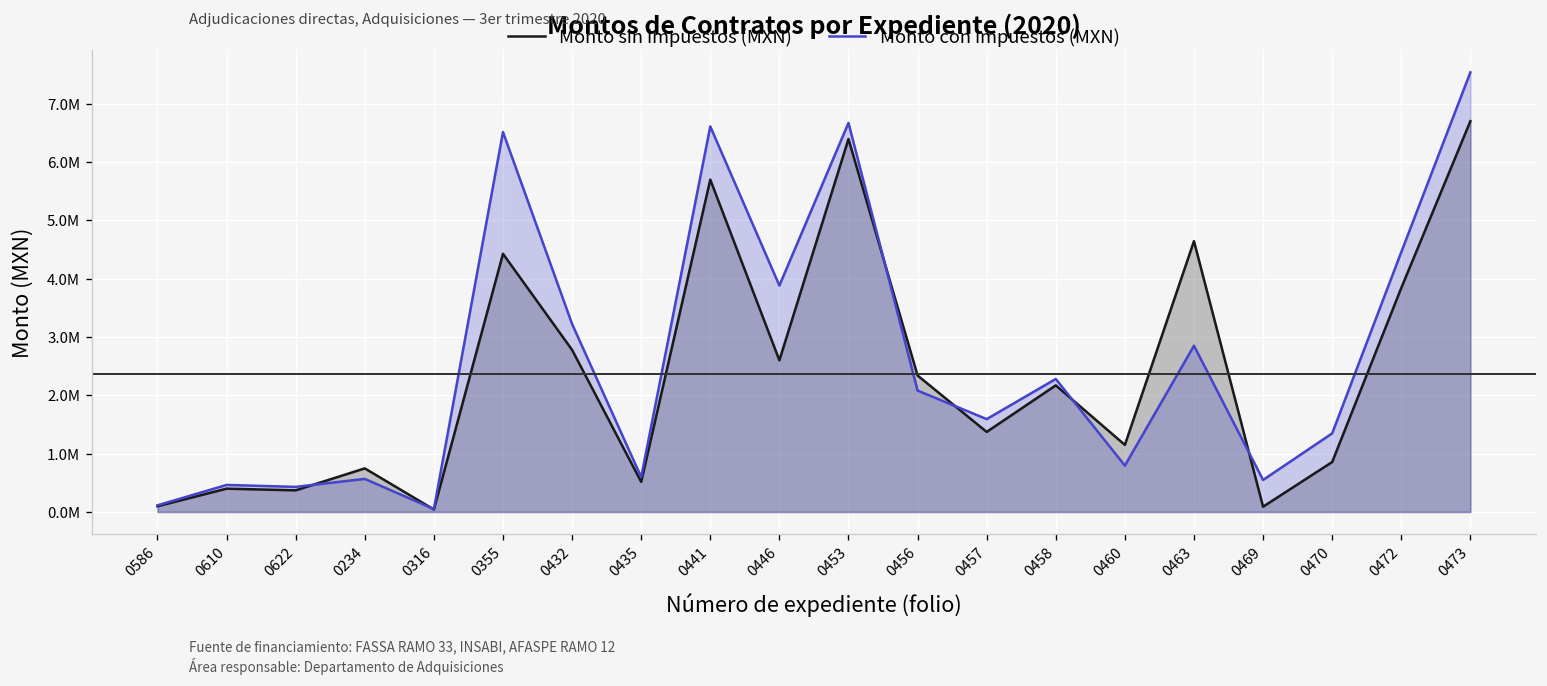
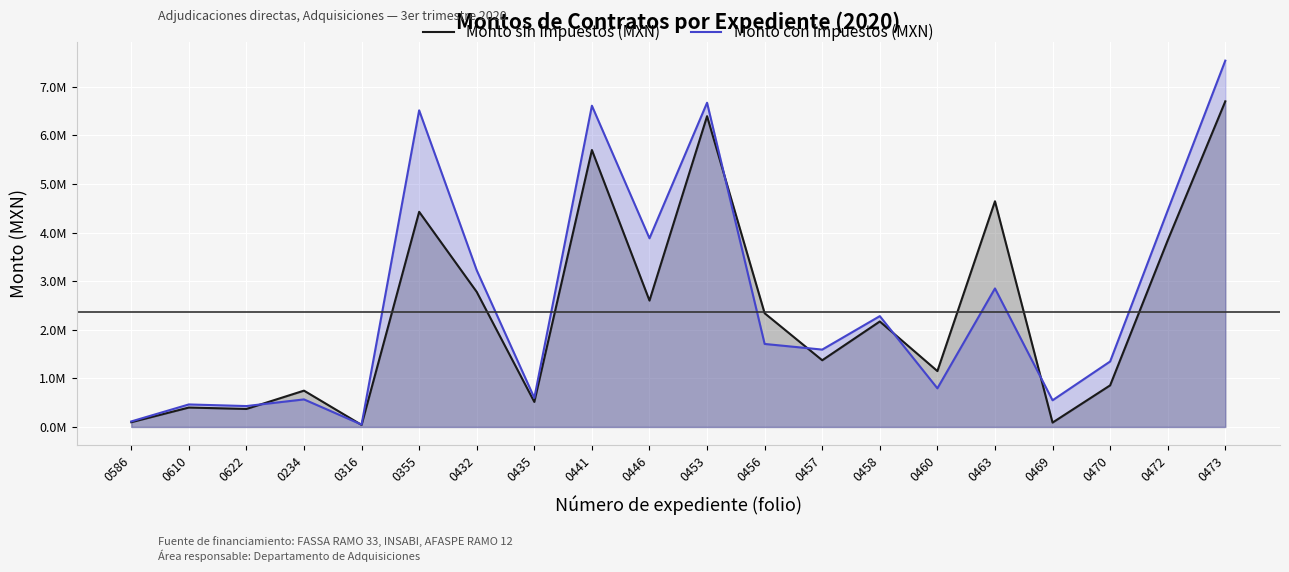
Monto con impuestos (MXN), 0456: 2100000 -> 1700000
